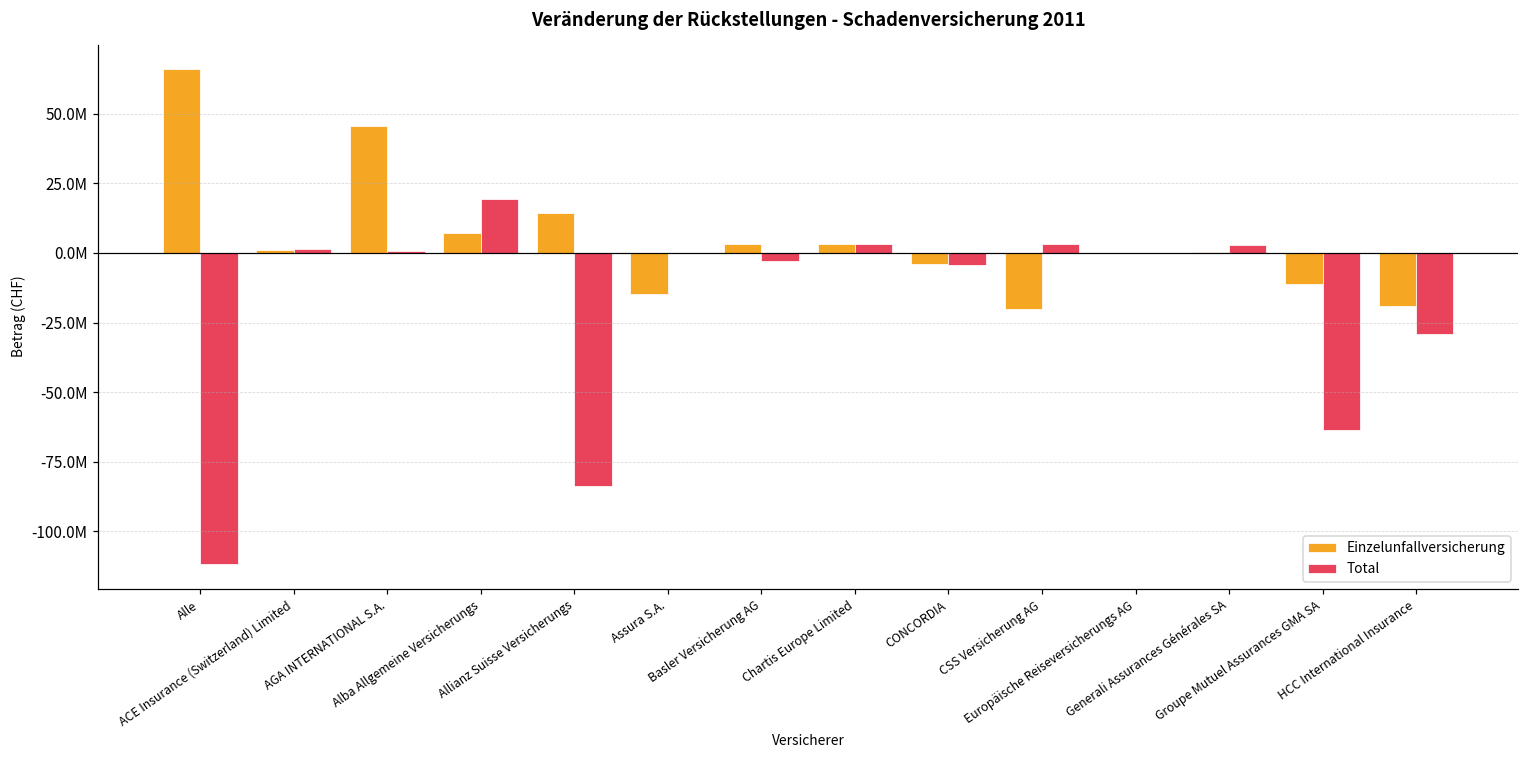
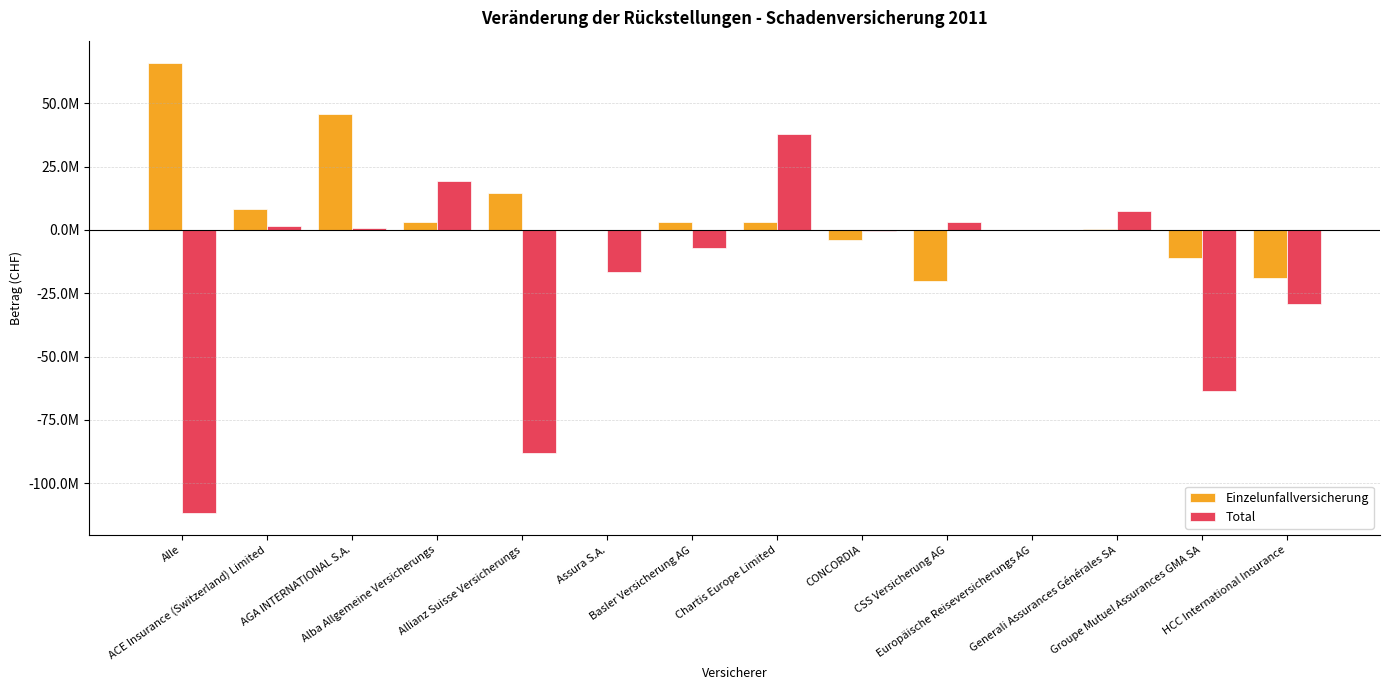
Einzelunfallversicherung, ACE Insurance (Switzerland) Limited: 1000000 -> 8000000
Einzelunfallversicherung, Alba Allgemeine Versicherungs: 7000000 -> 3000000
Total, Allianz Suisse Versicherungs: -84000000 -> -88000000
Einzelunfallversicherung, Assura S.A.: -15000000 -> 0
Total, Assura S.A.: 0 -> -17000000
Total, Basler Versicherung AG: -3000000 -> -7000000
Total, Chartis Europe Limited: 3000000 -> 38000000
Total, CONCORDIA: -4000000 -> 0
Total, Generali Assurances Générales SA: 3000000 -> 7000000
